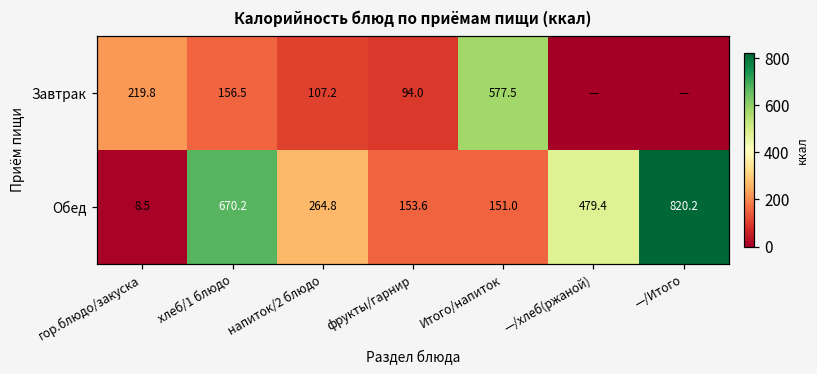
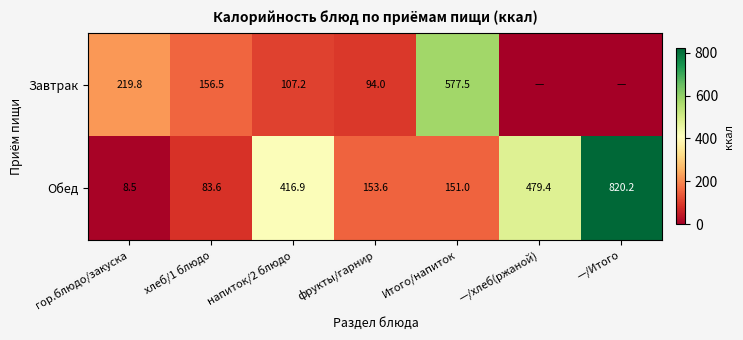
Обед, хлеб/1 блюдо: 670.2 -> 83.6
Обед, напиток/2 блюдо: 264.8 -> 416.9
